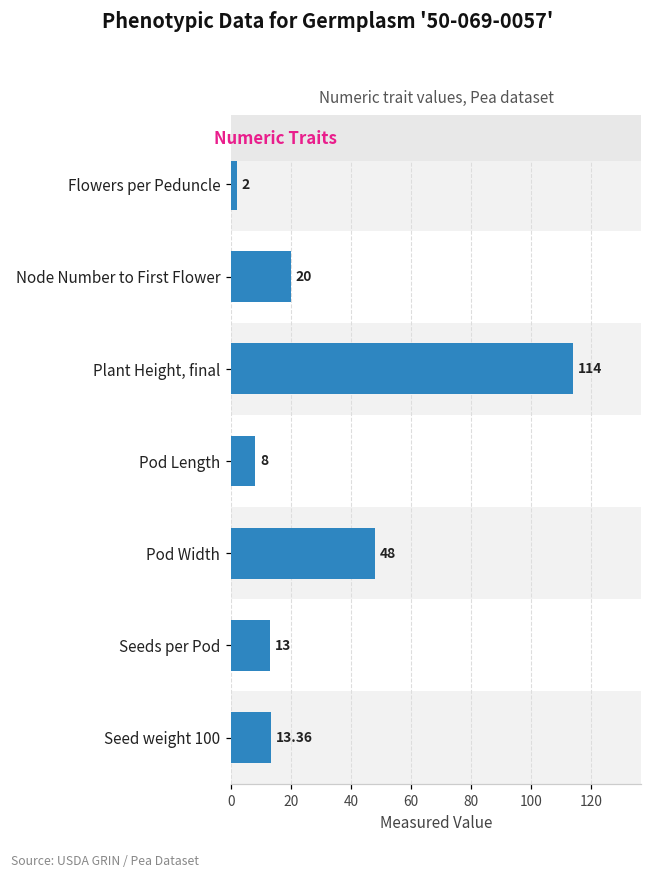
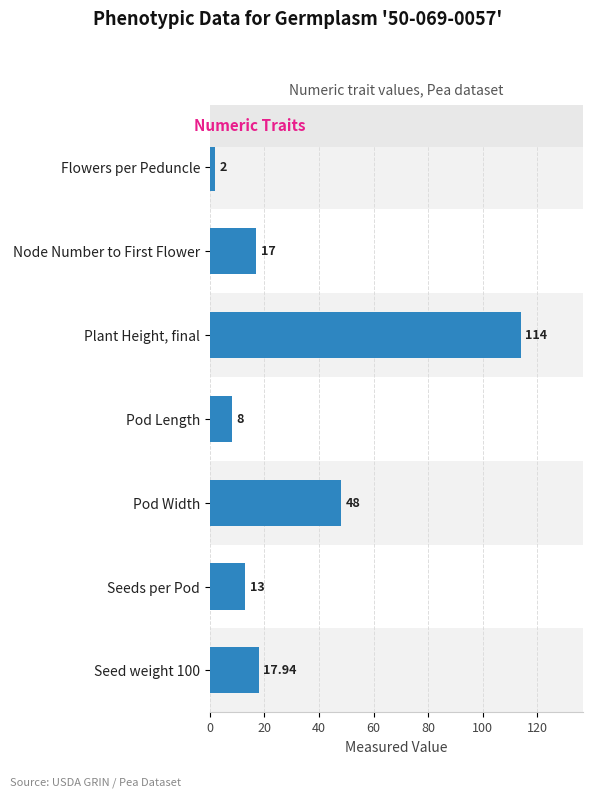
Node Number to First Flower: 20 -> 17
Seed weight 100: 13.36 -> 17.94
